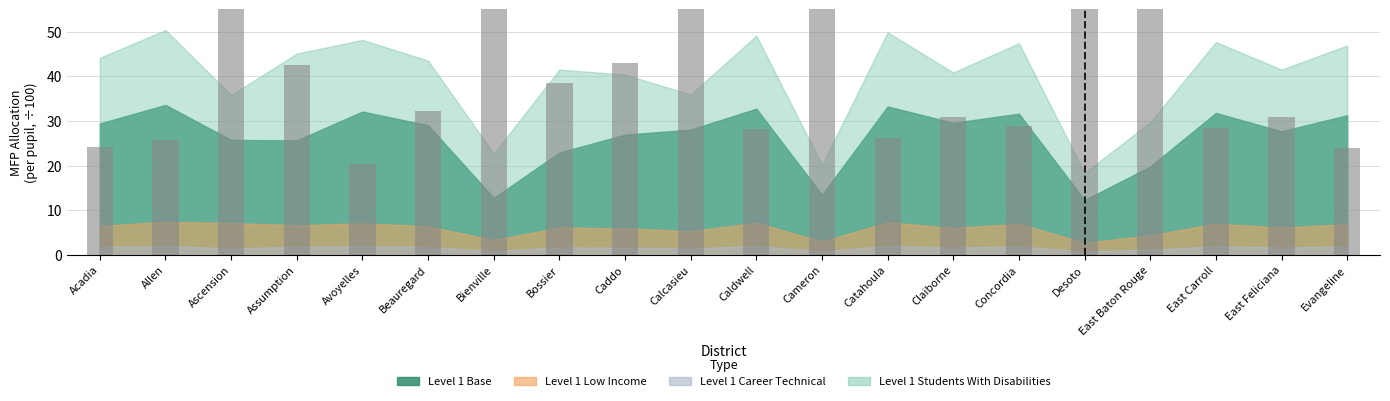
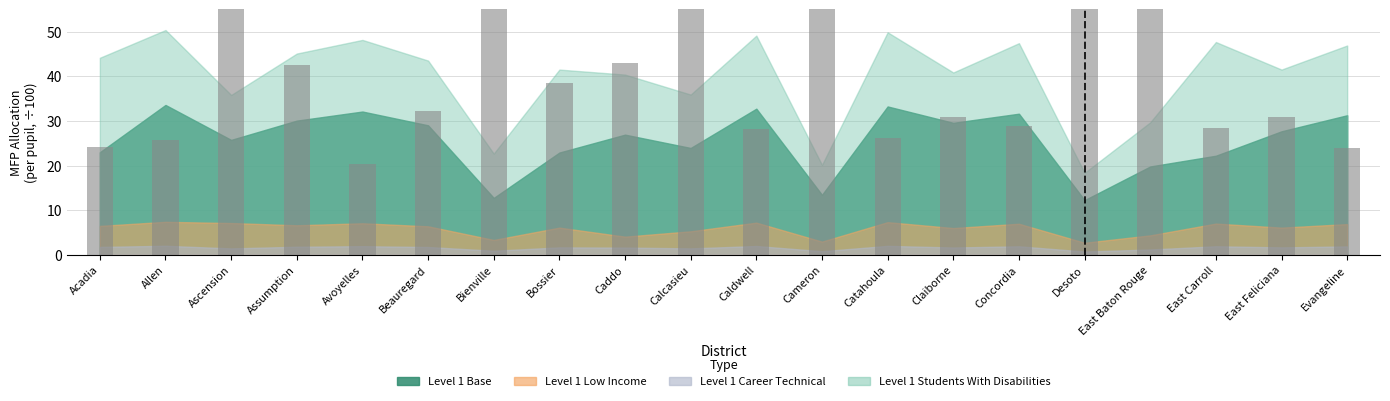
Level 1 Base, Acadia: 29 -> 23
Level 1 Base, Assumption: 26 -> 30
Level 1 Low Income, Caddo: 6 -> 4
Level 1 Base, Calcasieu: 28 -> 24
Level 1 Base, East Carroll: 32 -> 22
